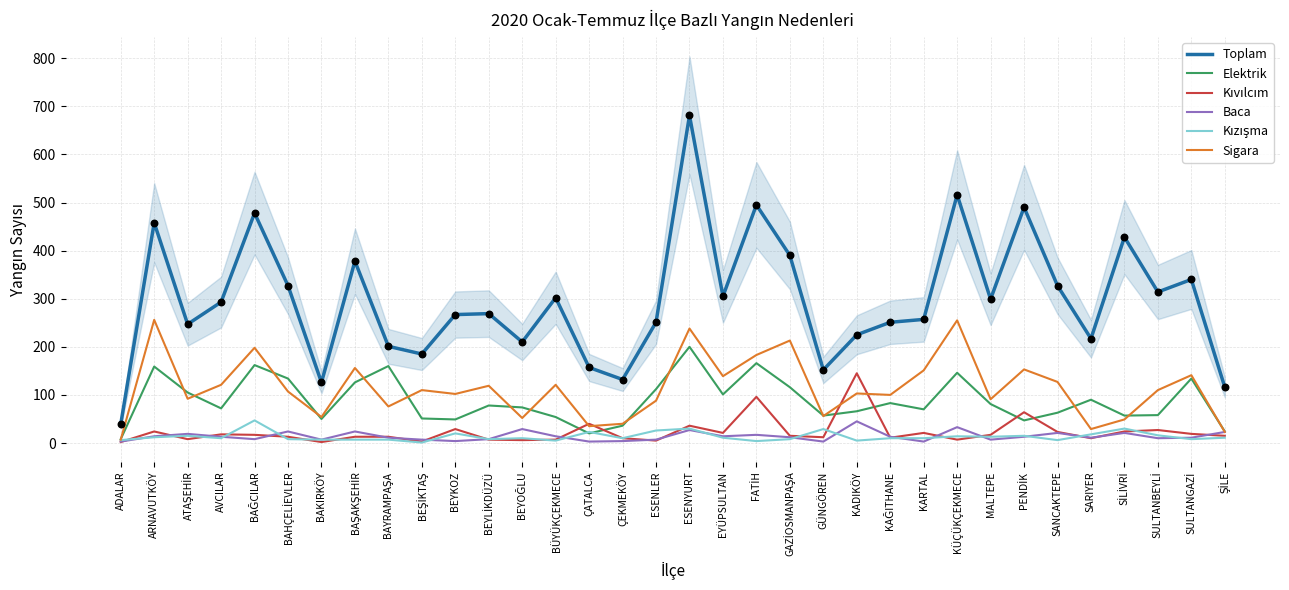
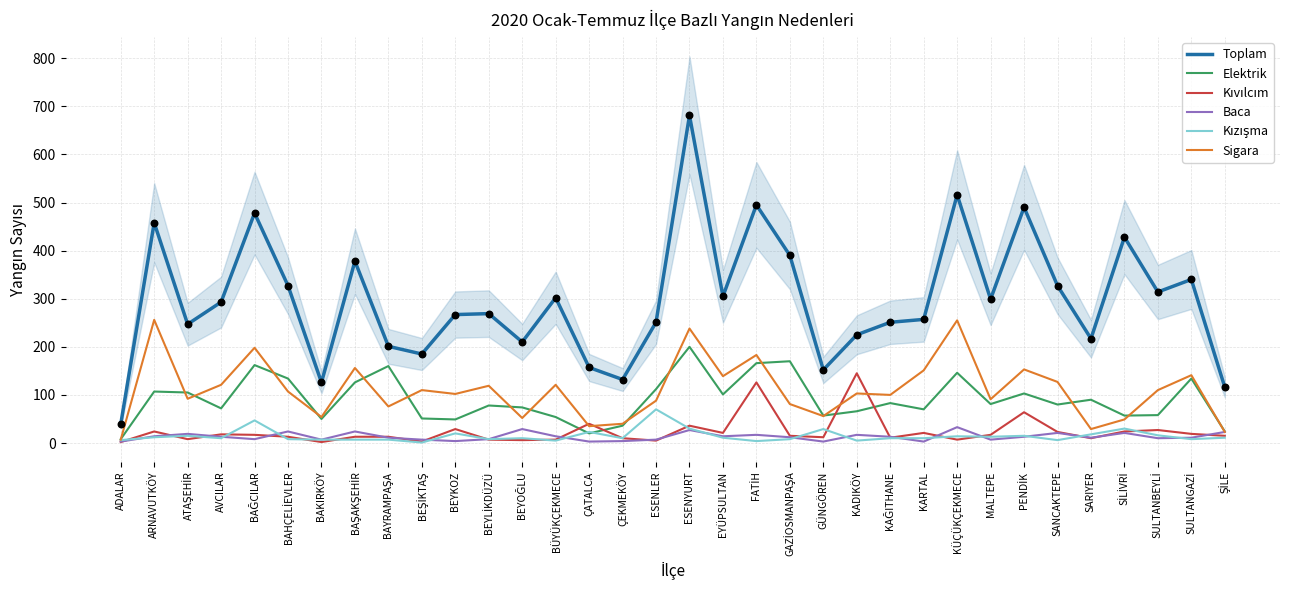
Elektrik, ARNAVUTKÖY: 160 -> 110
Kızışma, ESENLER: 30 -> 70
Kıvılcım, FATİH: 100 -> 130
Elektrik, GAZİOSMANPAŞA: 120 -> 170
Sigara, GAZİOSMANPAŞA: 210 -> 80
Baca, KADIKÖY: 50 -> 20
Elektrik, PENDİK: 50 -> 100
Elektrik, SANCAKTEPE: 60 -> 80
